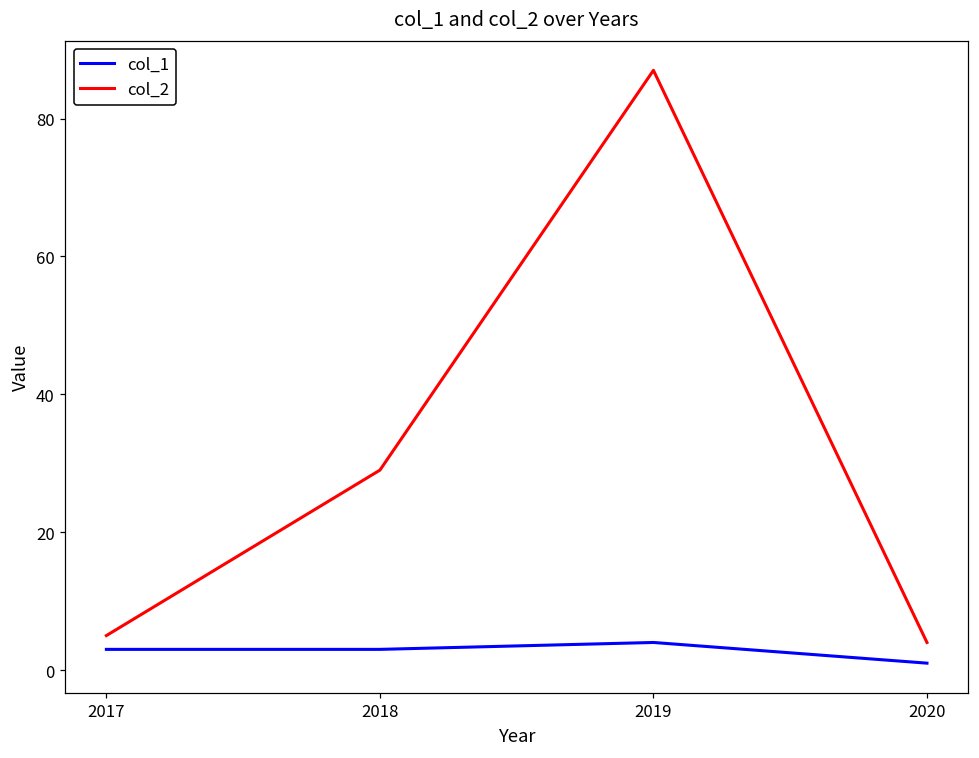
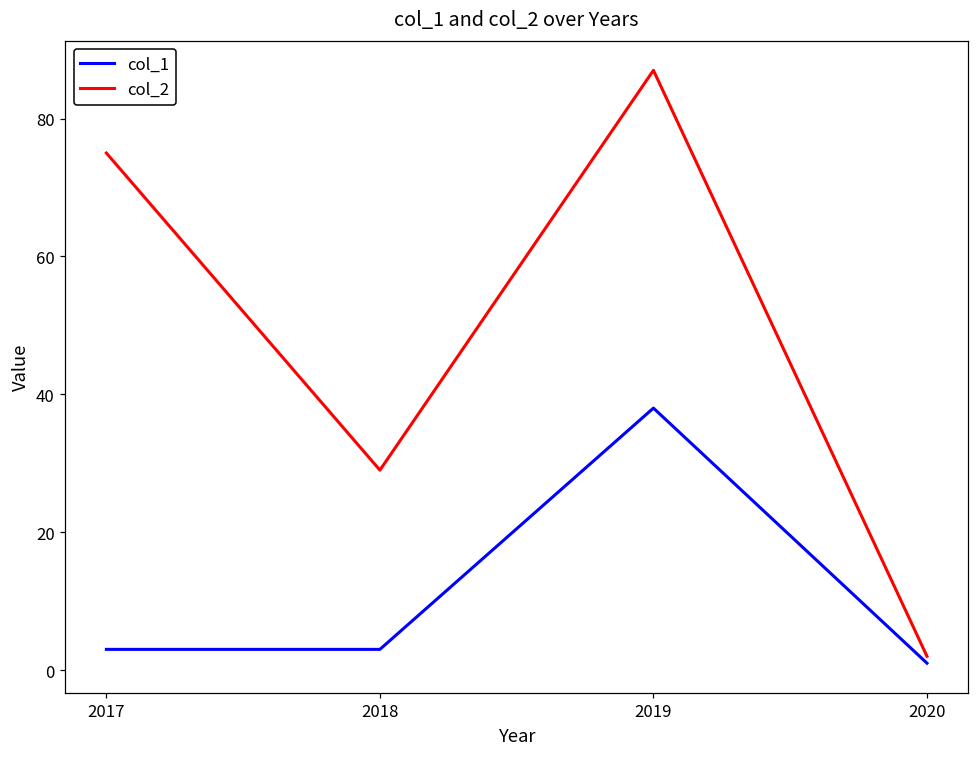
col_2, 2017: 5 -> 75
col_1, 2019: 4 -> 38
col_2, 2020: 4 -> 2
